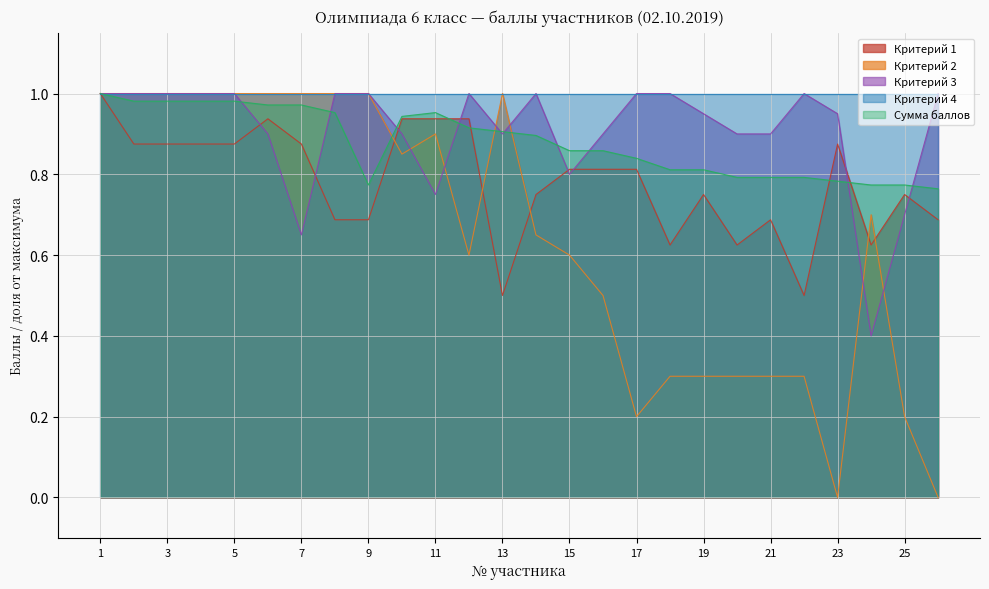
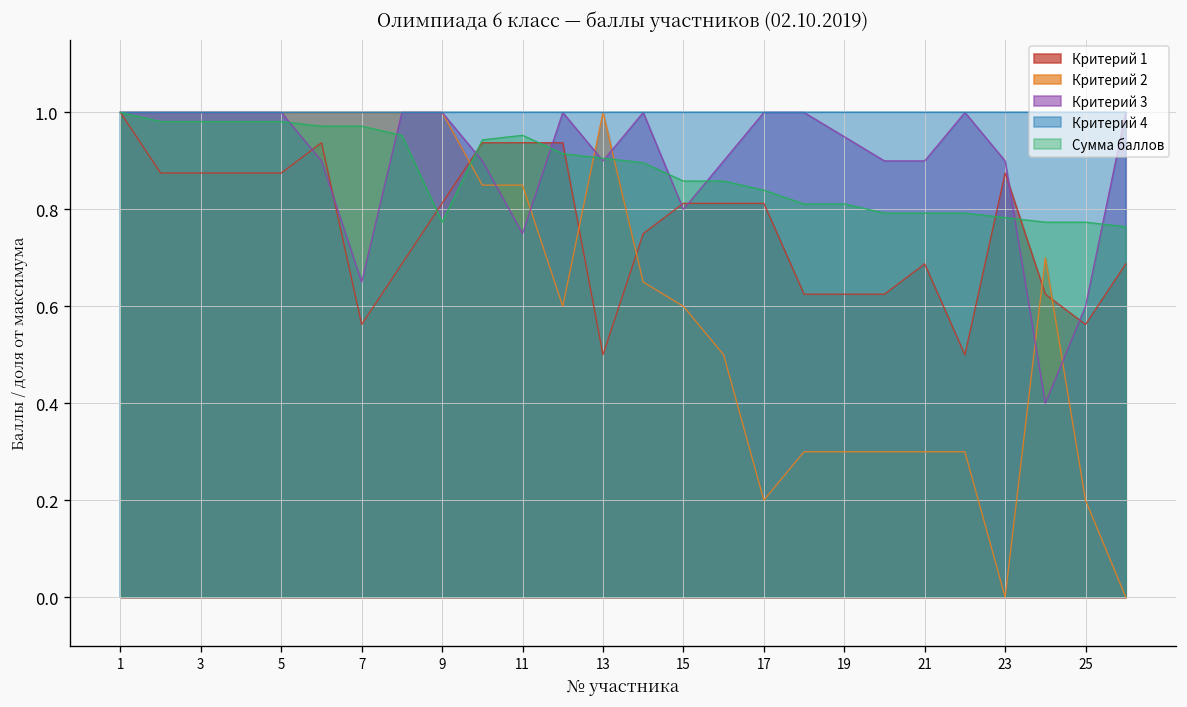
Критерий 1, 7: 0.88 -> 0.56
Критерий 1, 9: 0.69 -> 0.81
Критерий 2, 11: 0.90 -> 0.85
Критерий 1, 19: 0.75 -> 0.63
Критерий 3, 23: 0.95 -> 0.90
Критерий 1, 25: 0.75 -> 0.56
Критерий 3, 25: 0.70 -> 0.60
